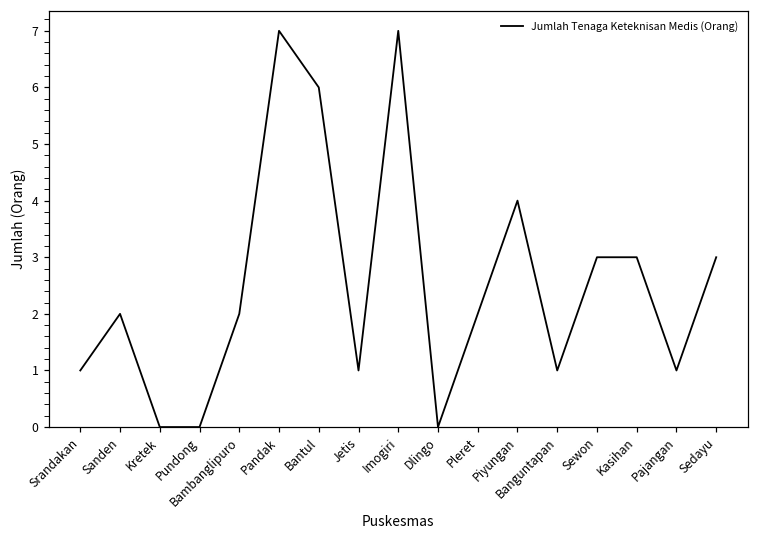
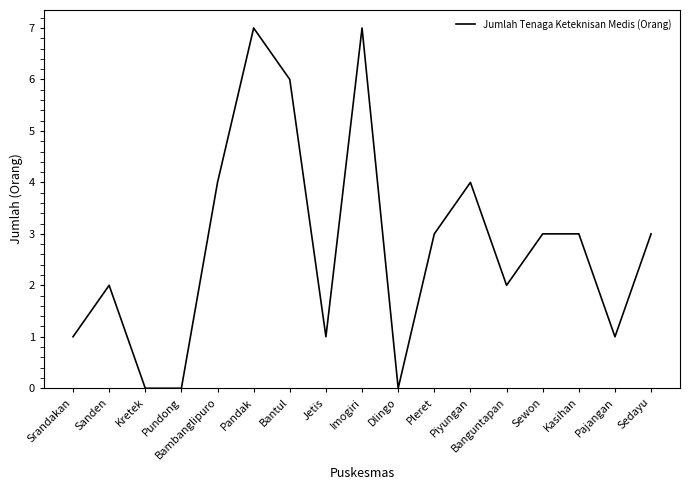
Bambanglipuro: 2 -> 4
Pleret: 2 -> 3
Banguntapan: 1 -> 2
